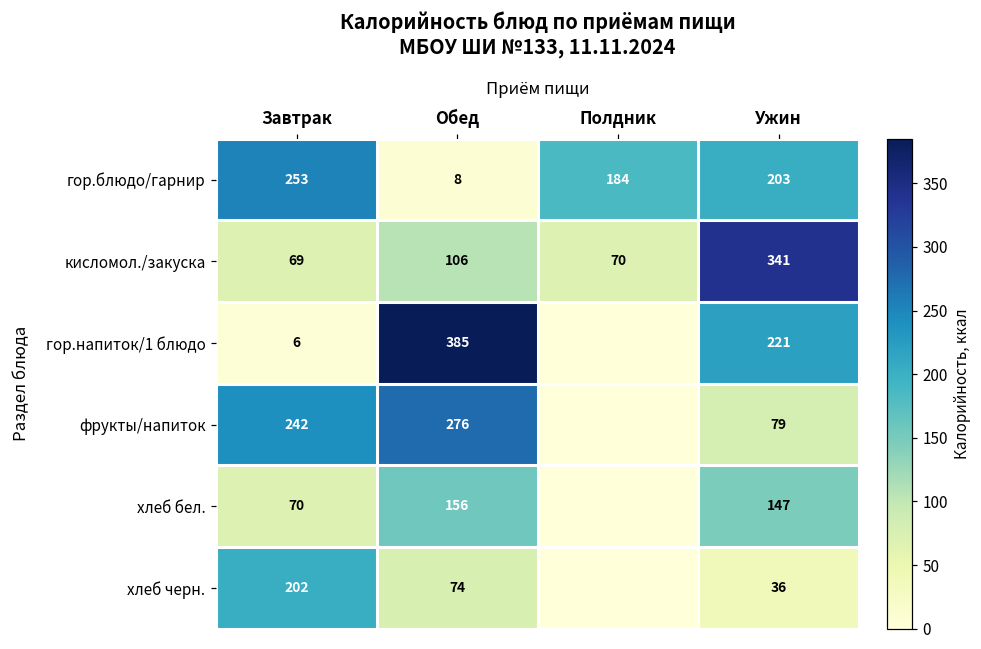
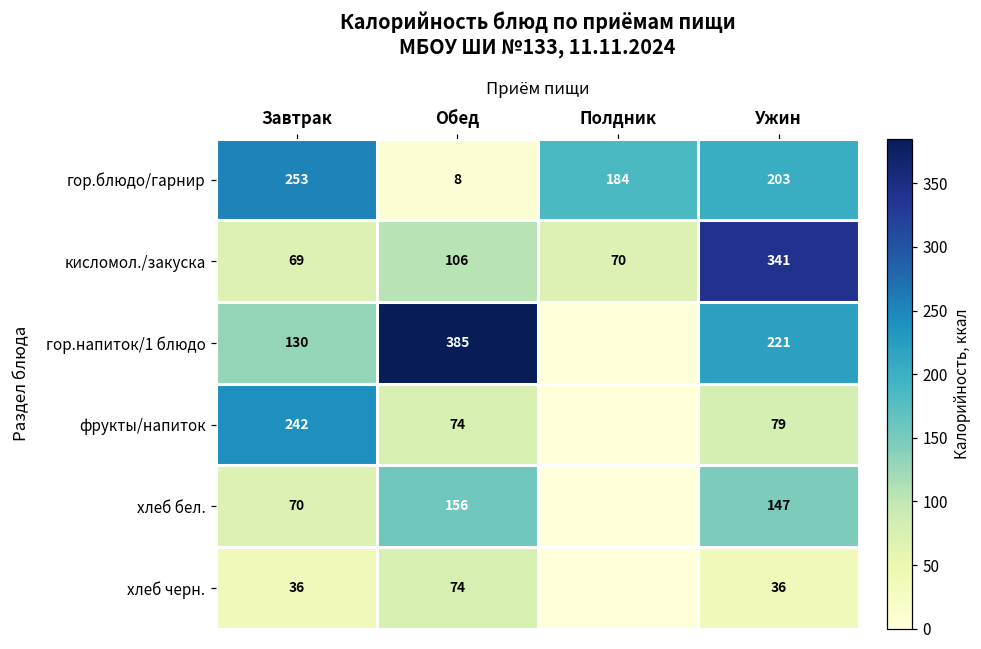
гор.напиток/1 блюдо, Завтрак: 6 -> 130
фрукты/напиток, Обед: 276 -> 74
хлеб черн., Завтрак: 202 -> 36
